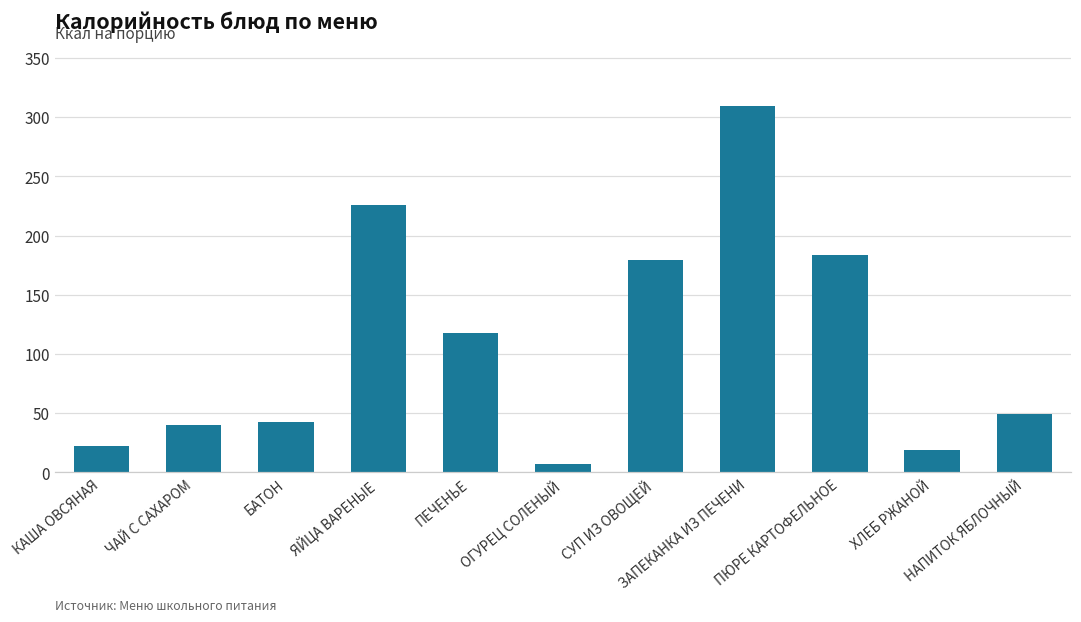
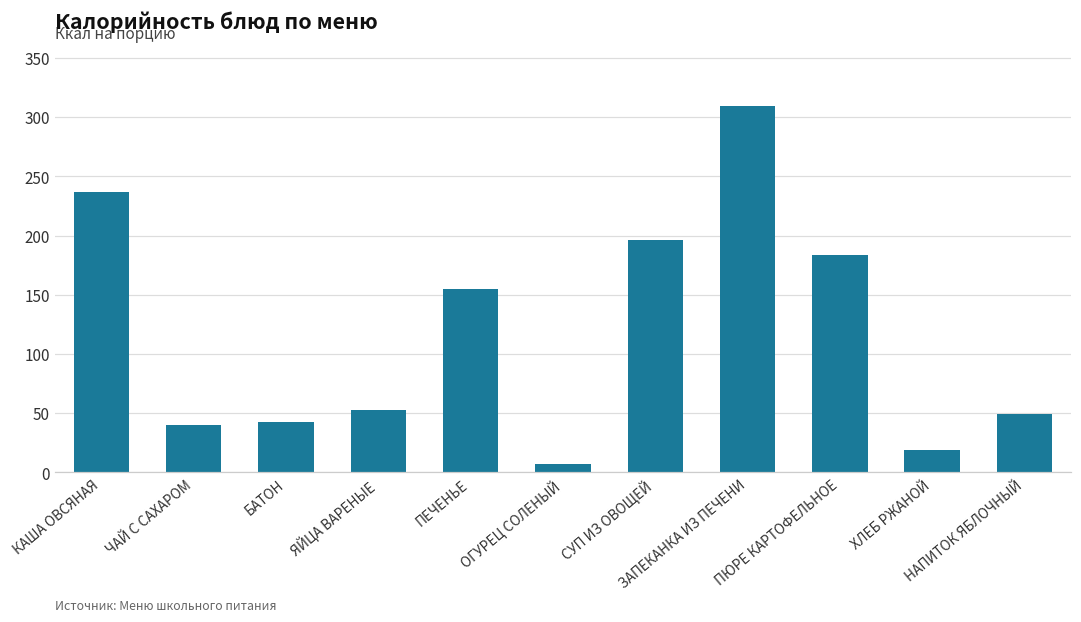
КАША ОВСЯНАЯ: 23 -> 237
ЯЙЦА ВАРЕНЫЕ: 226 -> 53
ПЕЧЕНЬЕ: 118 -> 155
СУП ИЗ ОВОЩЕЙ: 180 -> 196
